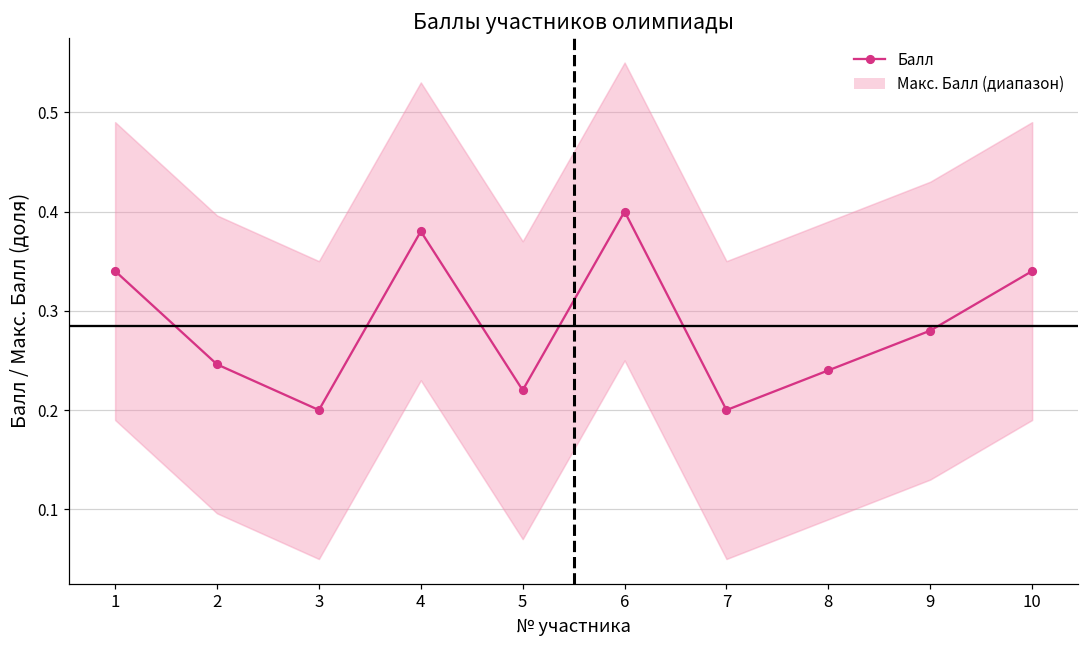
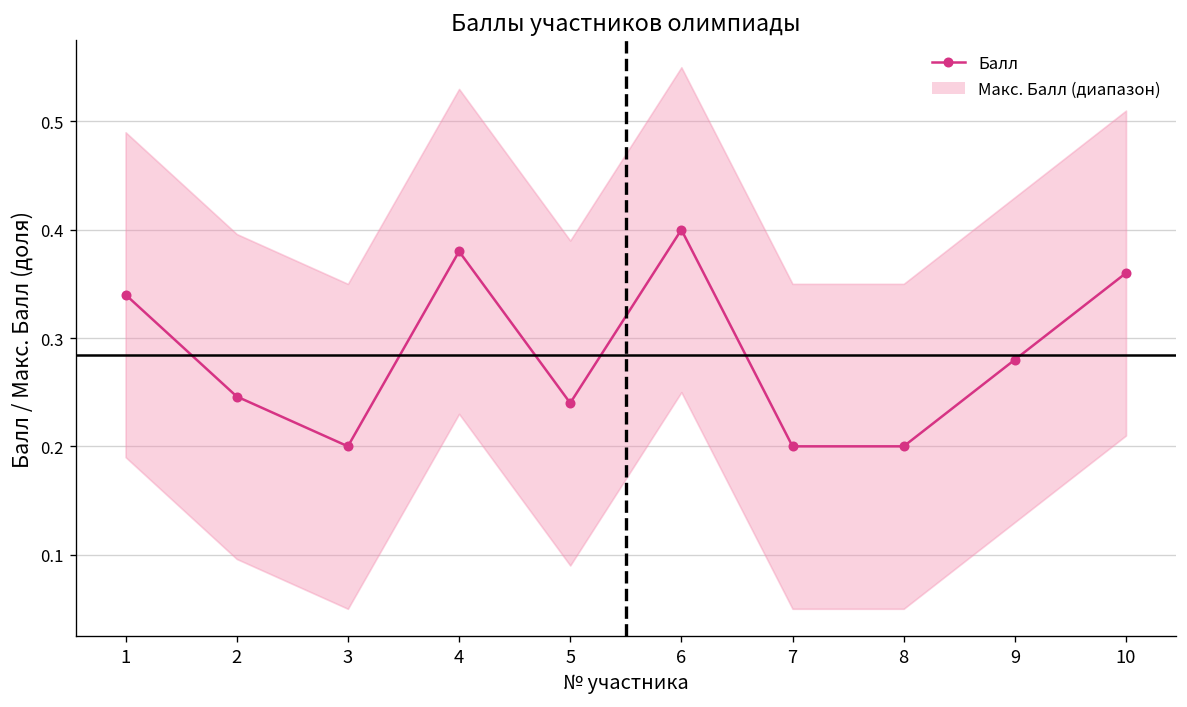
Балл, 5: 0.22 -> 0.24
Балл, 8: 0.24 -> 0.20
Балл, 10: 0.34 -> 0.36
